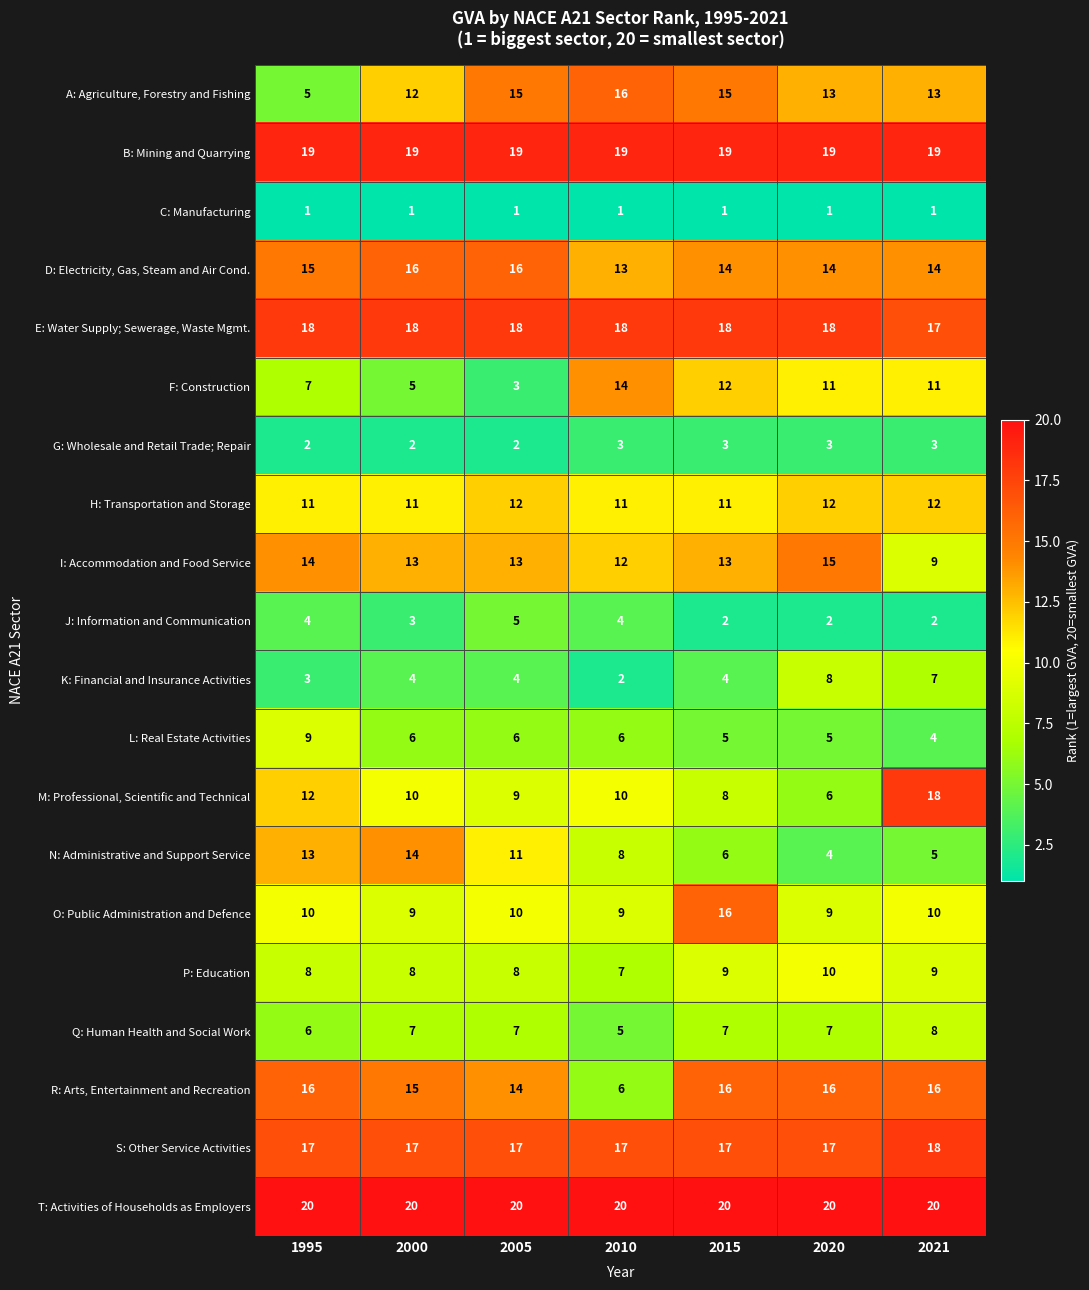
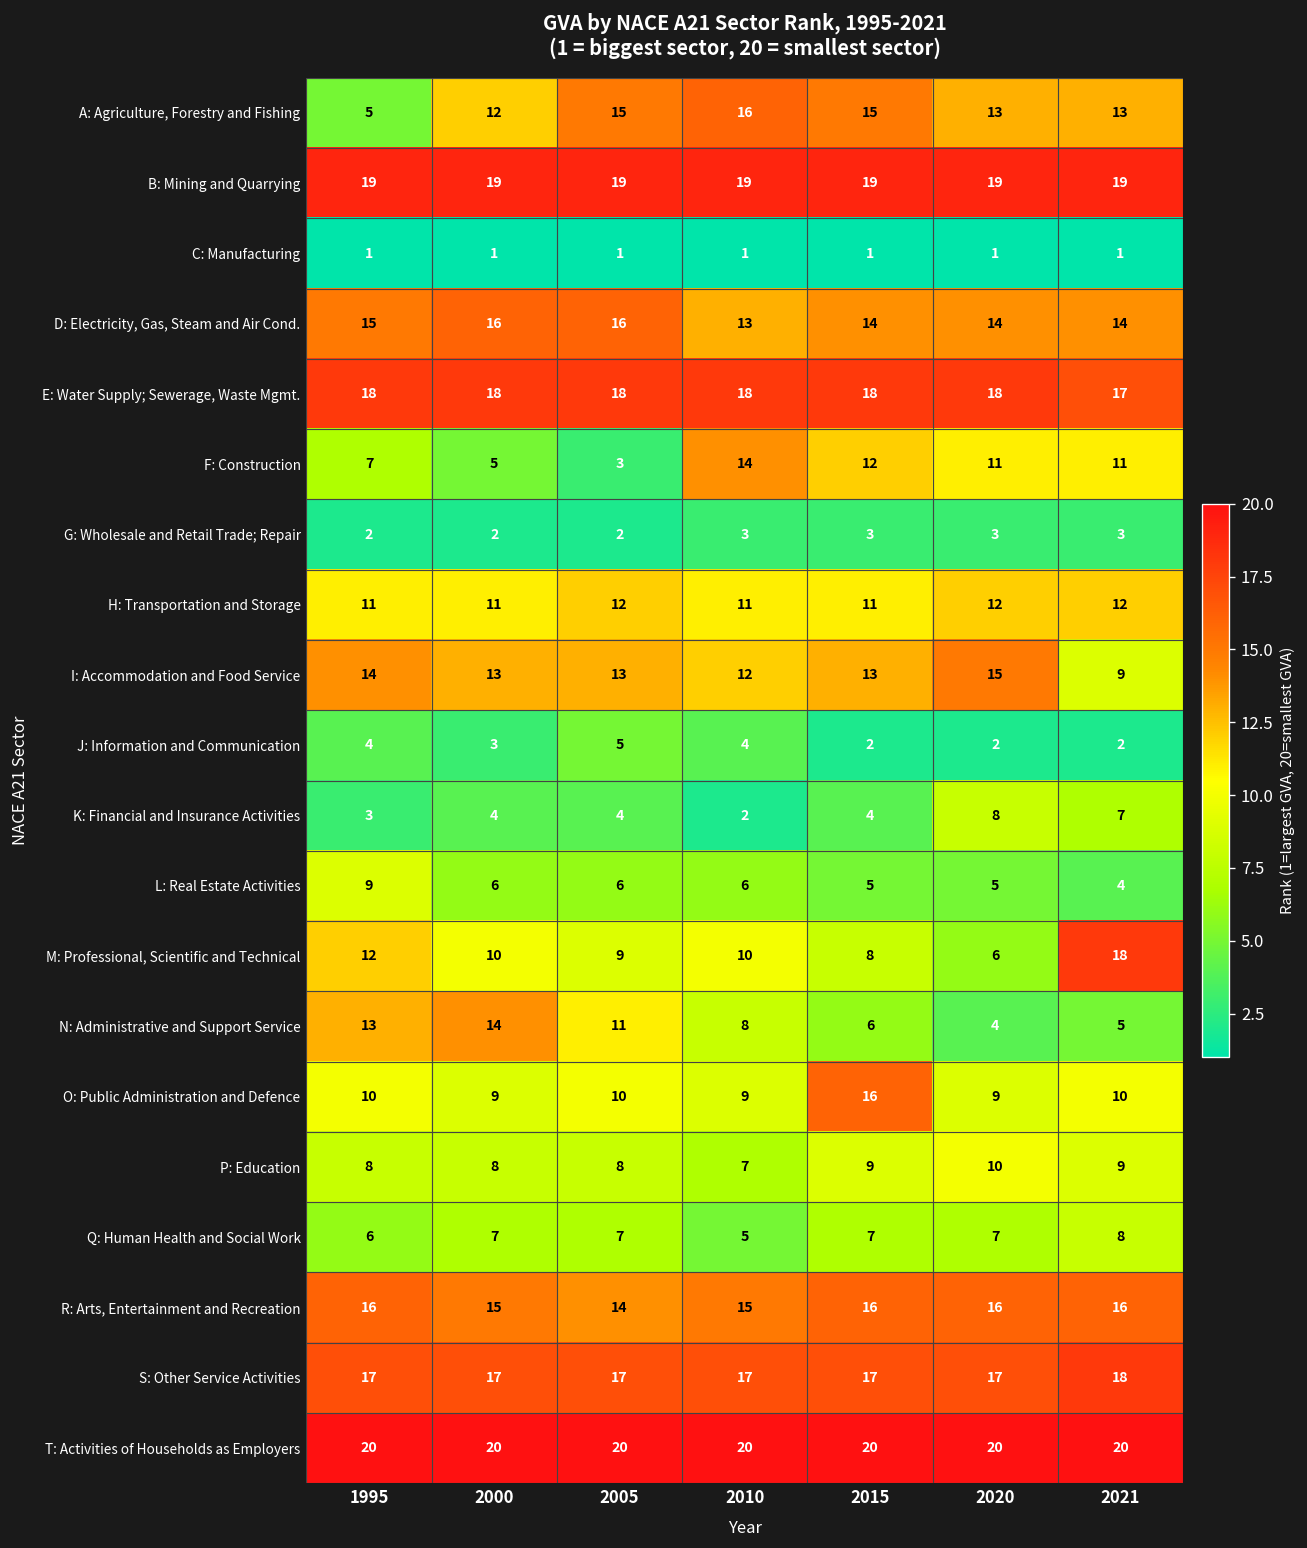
R: Arts, Entertainment and Recreation, 2010: 6 -> 15
